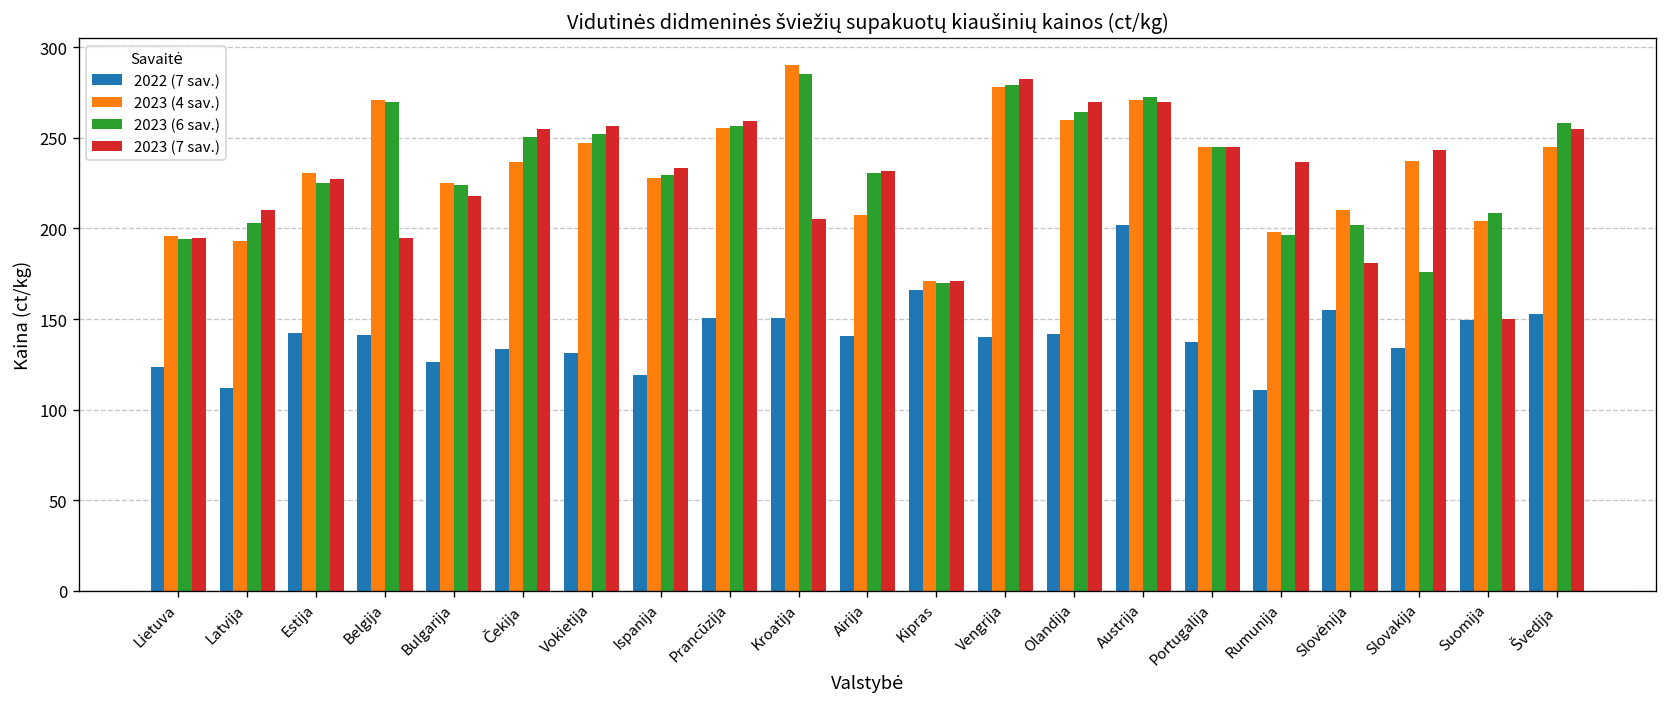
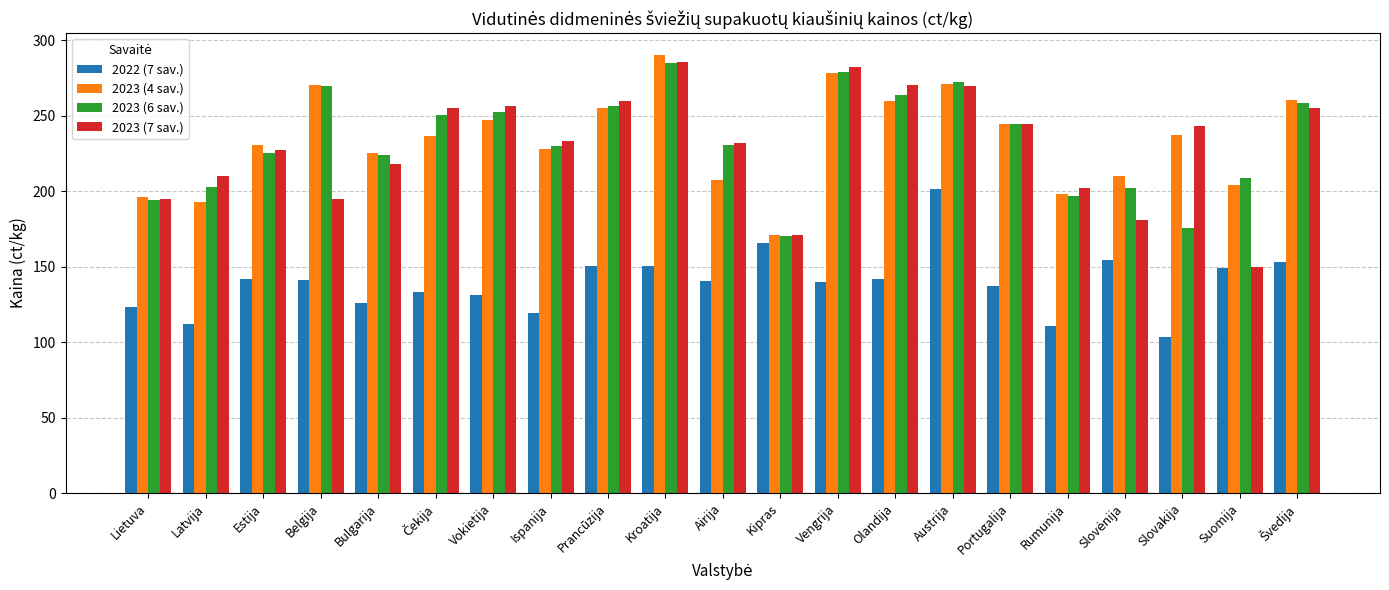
2023 (7 sav.), Kroatija: 205 -> 285
2023 (7 sav.), Rumunija: 237 -> 202
2022 (7 sav.), Slovakija: 134 -> 103
2023 (4 sav.), Švedija: 245 -> 260
